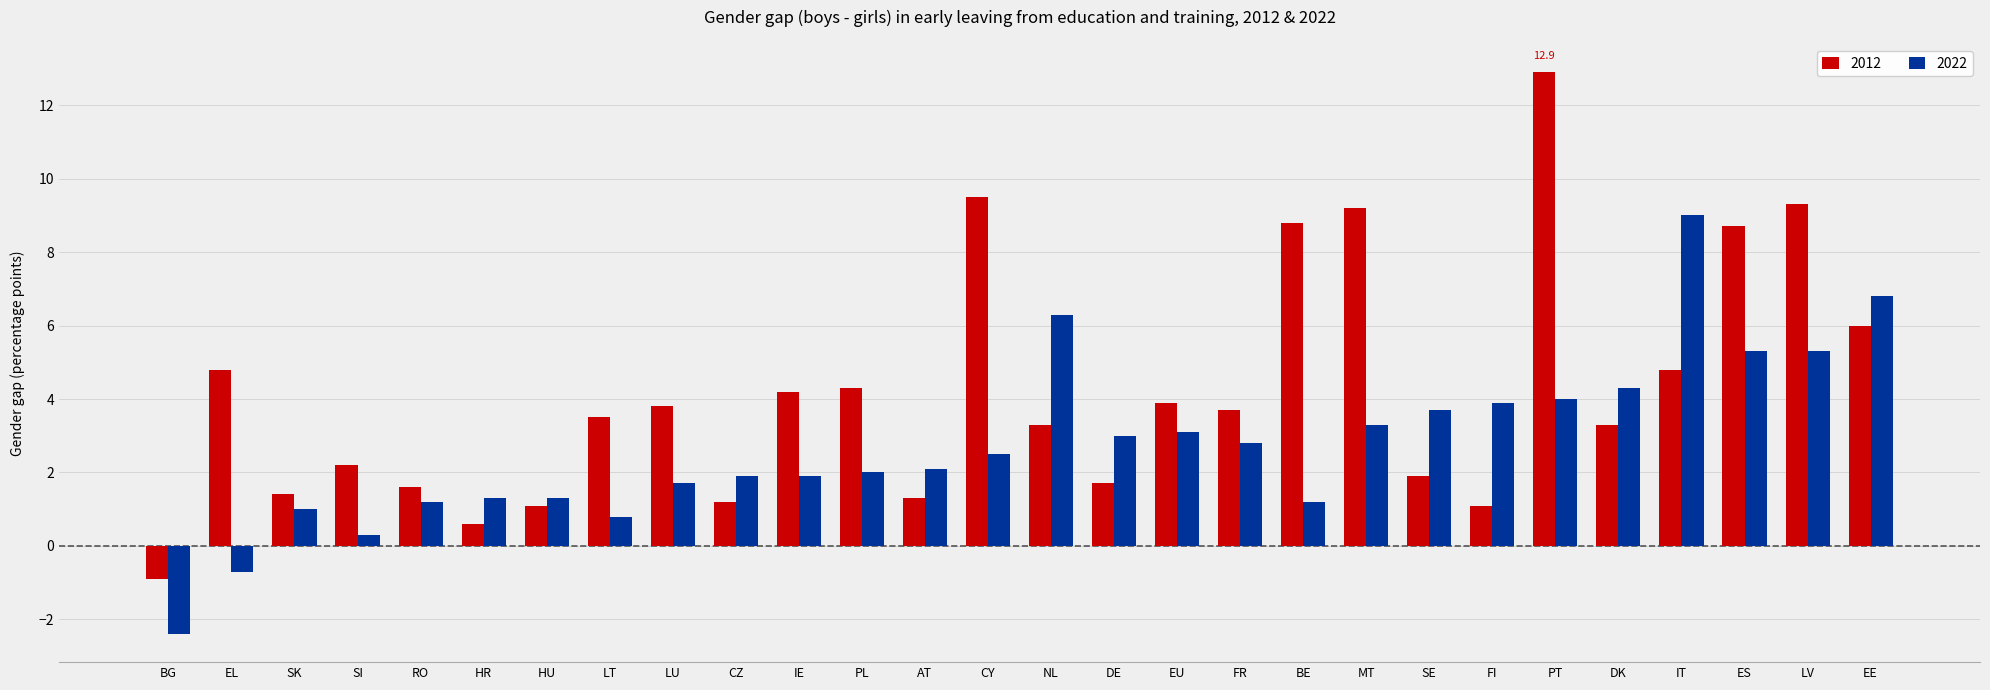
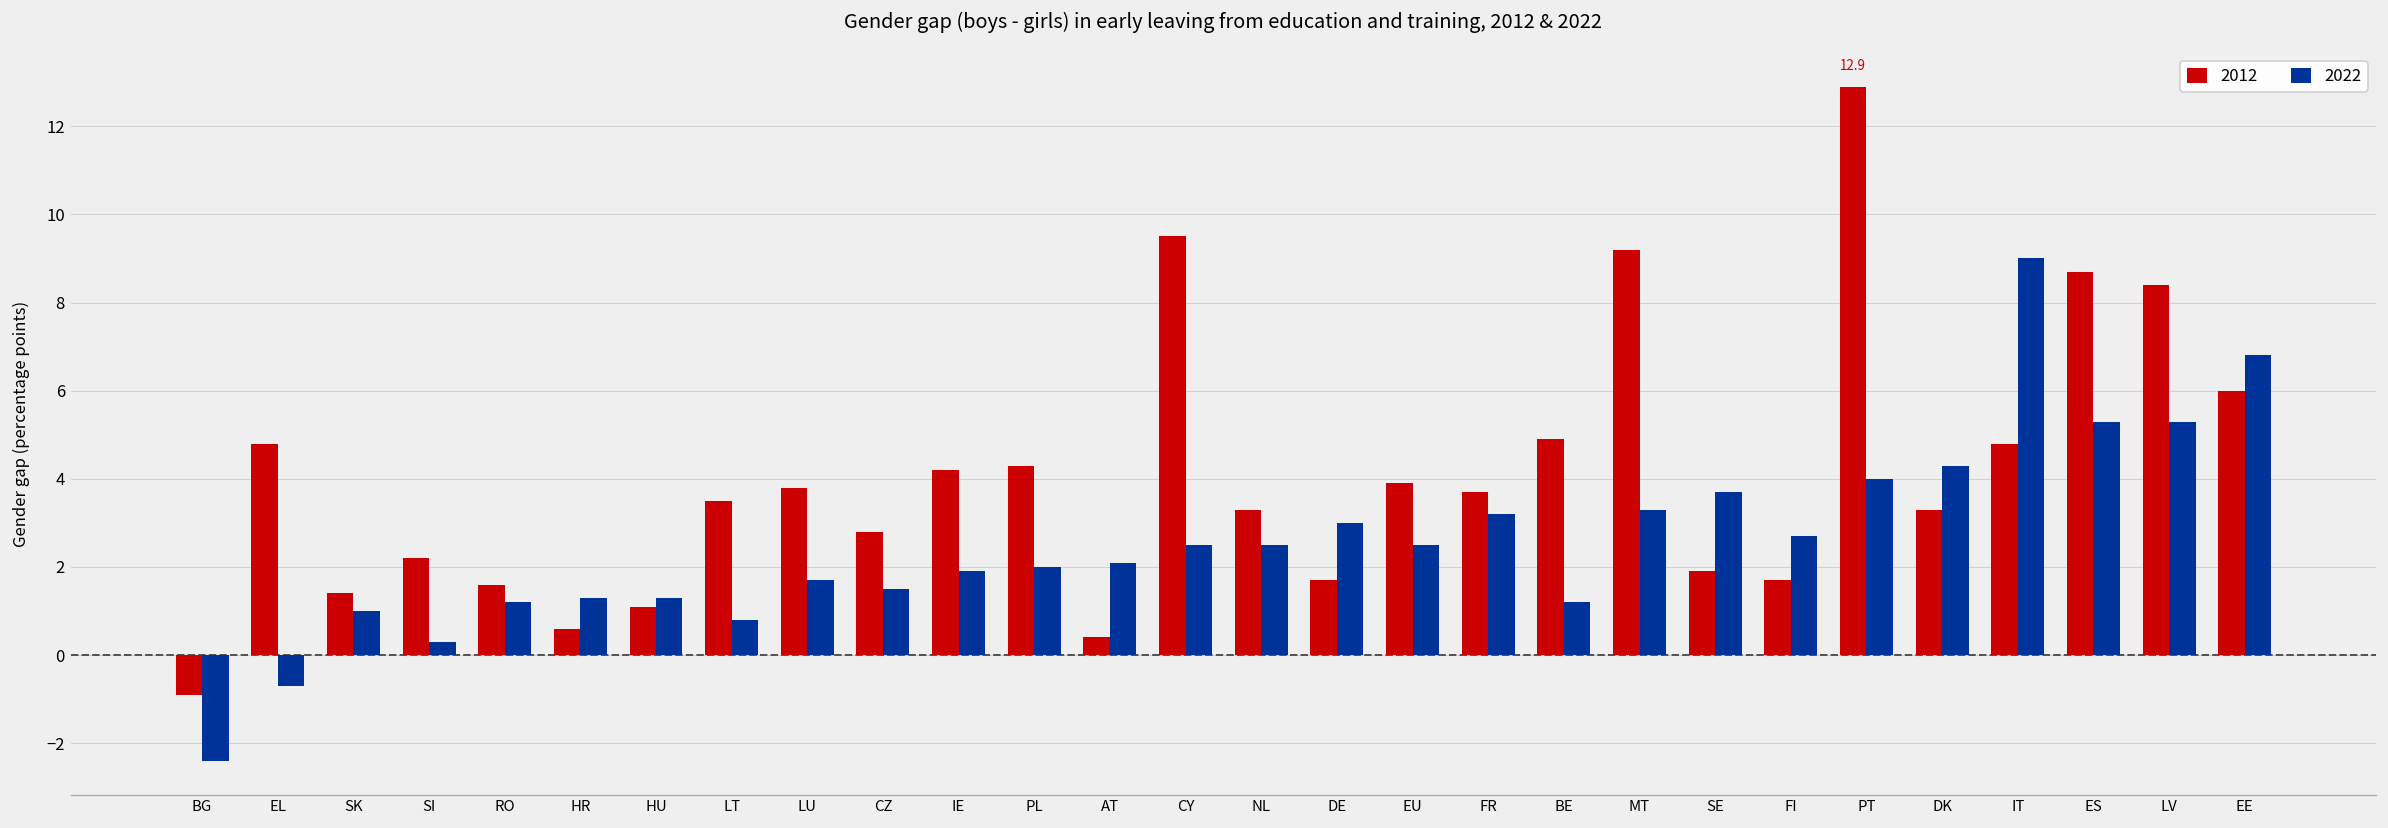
2012, CZ: 1.2 -> 2.8
2022, CZ: 1.9 -> 1.5
2012, AT: 1.3 -> 0.4
2022, NL: 6.3 -> 2.5
2022, EU: 3.1 -> 2.5
2022, FR: 2.8 -> 3.2
2012, BE: 8.8 -> 4.9
2012, FI: 1.1 -> 1.7
2022, FI: 3.9 -> 2.7
2012, LV: 9.3 -> 8.4
